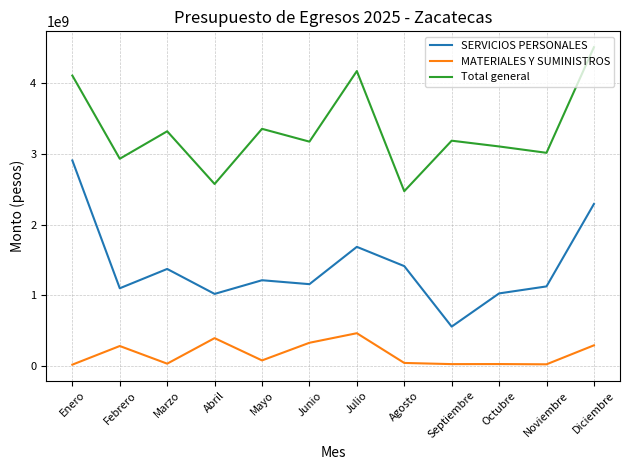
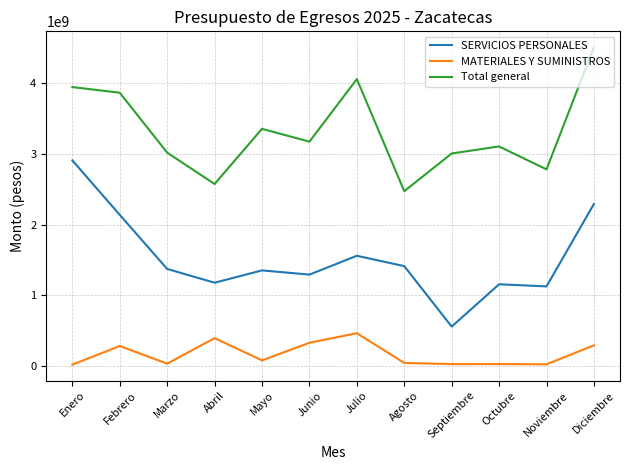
Total general, Enero: 4100000000 -> 3900000000
SERVICIOS PERSONALES, Febrero: 1100000000 -> 2100000000
Total general, Febrero: 2900000000 -> 3900000000
Total general, Marzo: 3300000000 -> 3000000000
SERVICIOS PERSONALES, Abril: 1000000000 -> 1200000000
SERVICIOS PERSONALES, Mayo: 1200000000 -> 1400000000
SERVICIOS PERSONALES, Junio: 1200000000 -> 1300000000
SERVICIOS PERSONALES, Julio: 1700000000 -> 1600000000
Total general, Julio: 4200000000 -> 4100000000
Total general, Septiembre: 3200000000 -> 3000000000
SERVICIOS PERSONALES, Octubre: 1000000000 -> 1200000000
Total general, Noviembre: 3000000000 -> 2800000000
